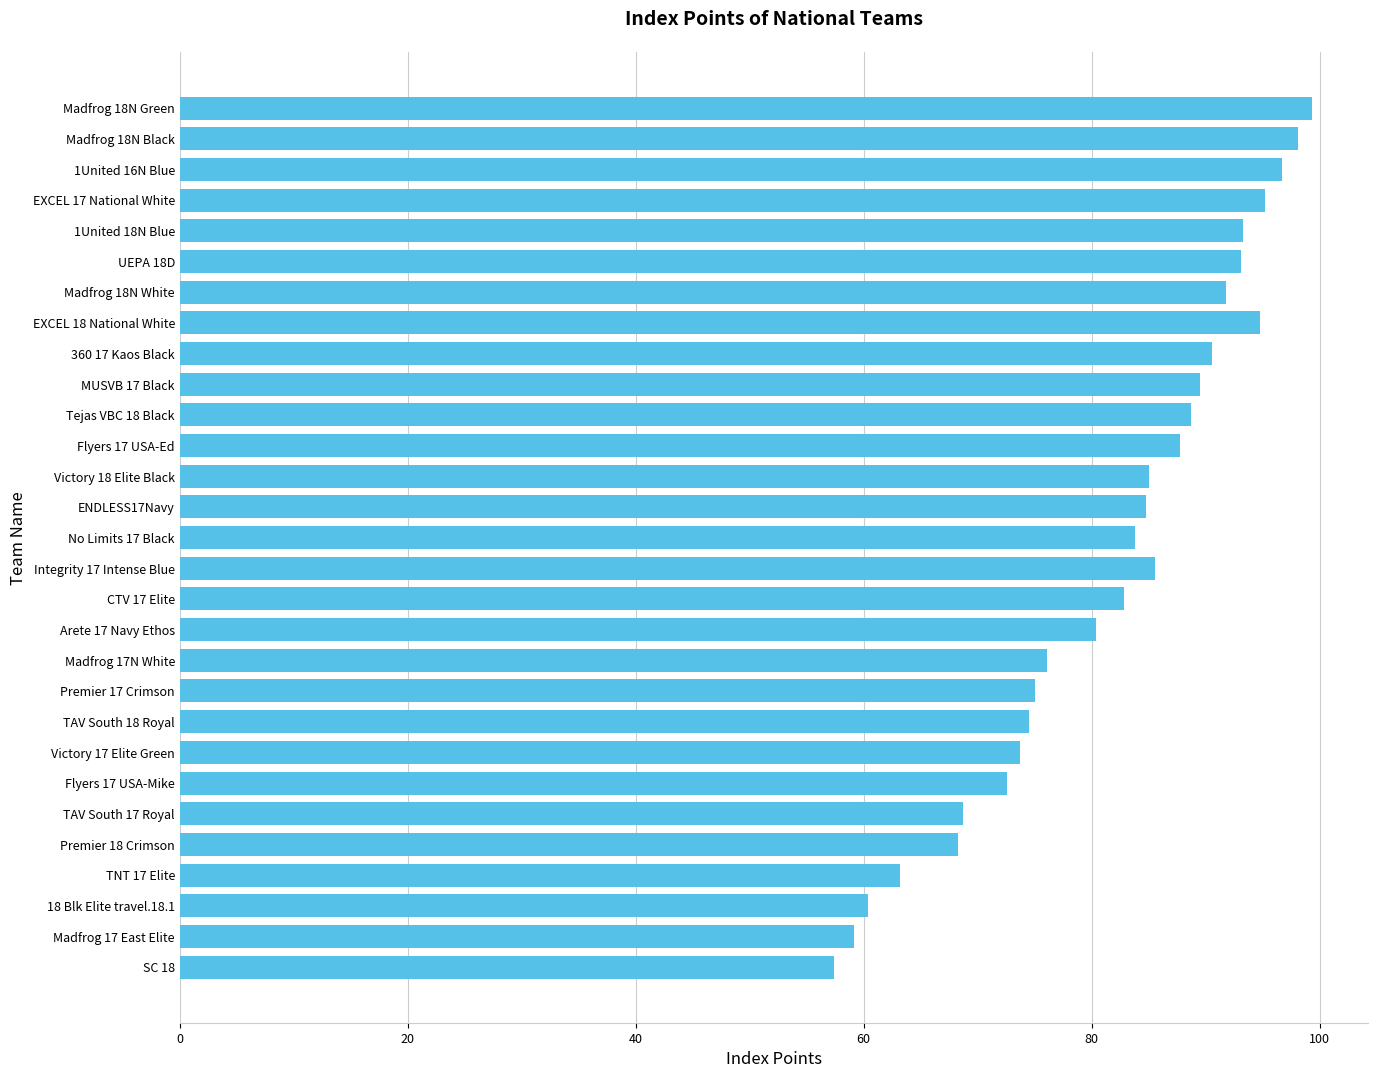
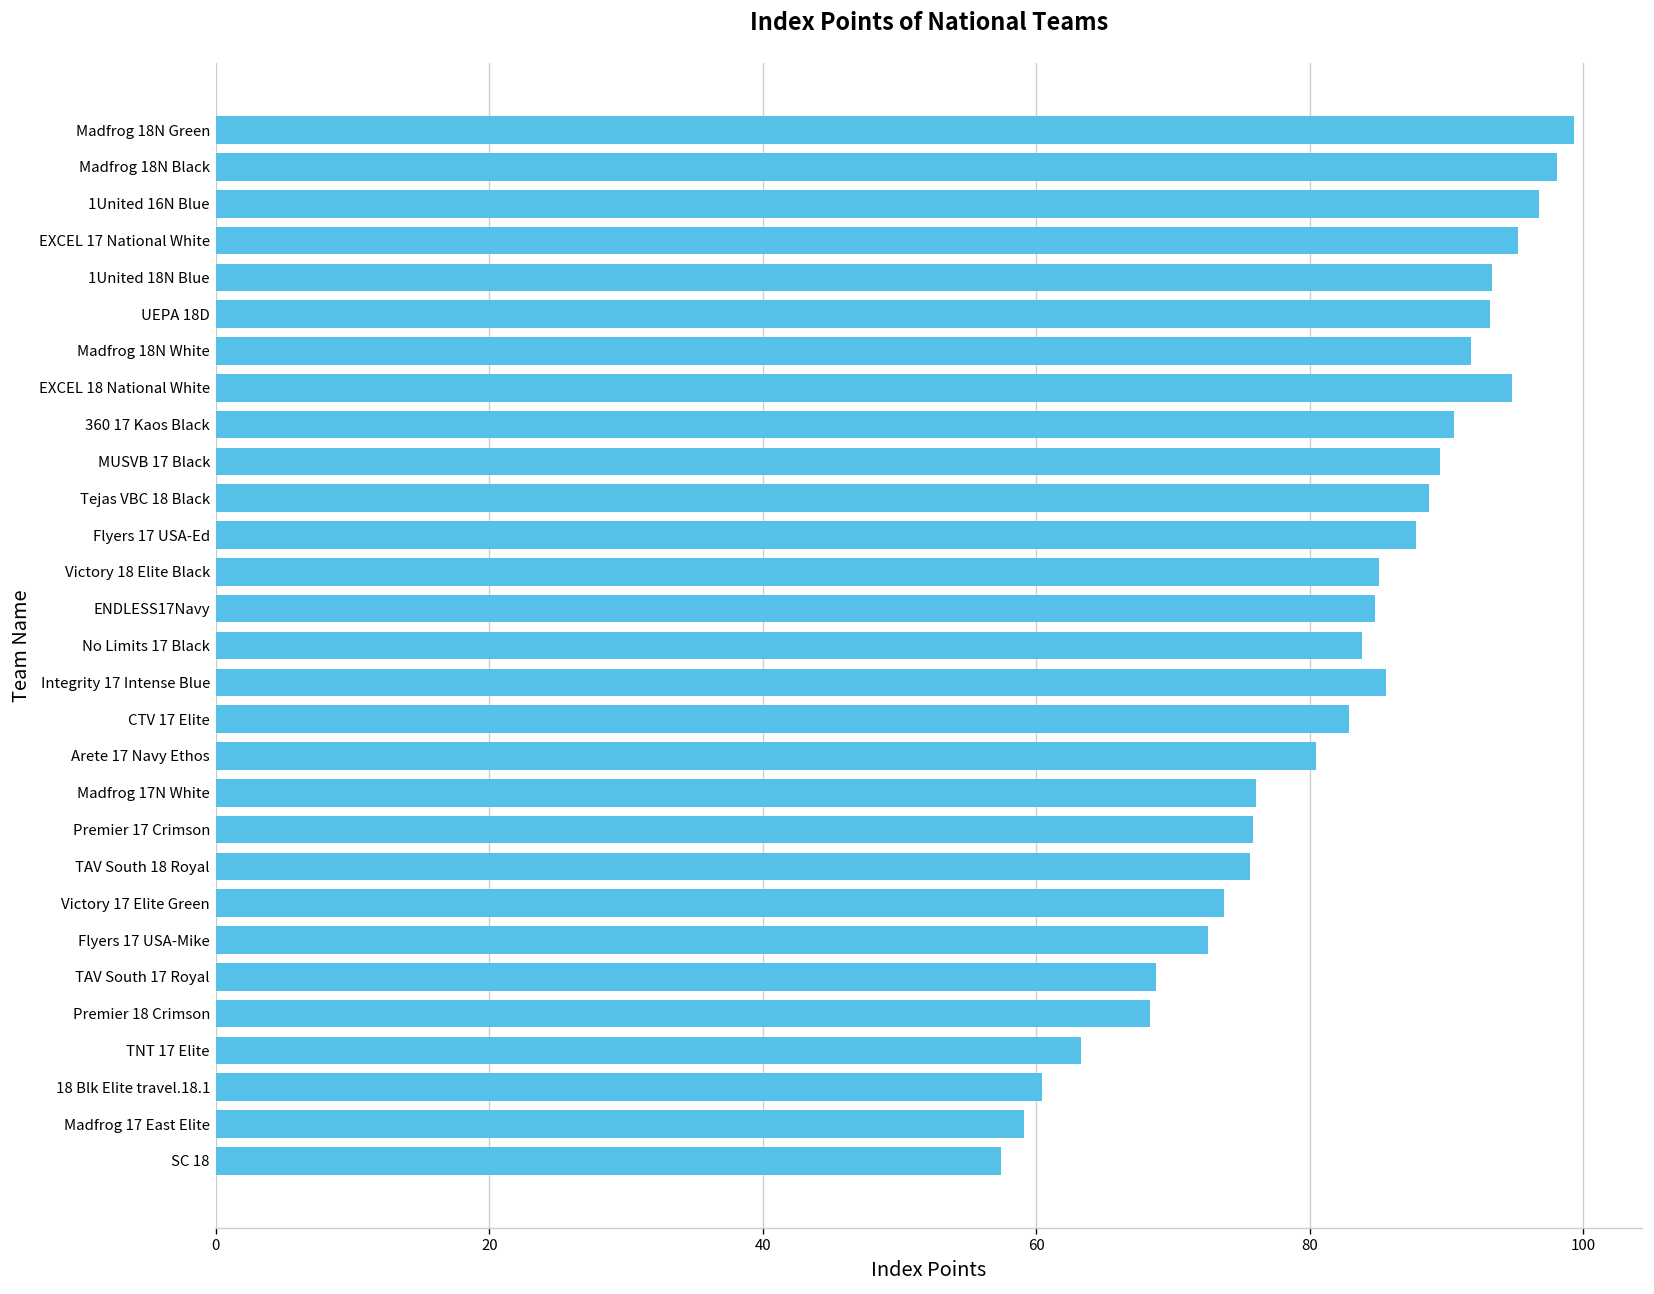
Premier 17 Crimson: 75.0 -> 75.8
TAV South 18 Royal: 74.5 -> 75.6
